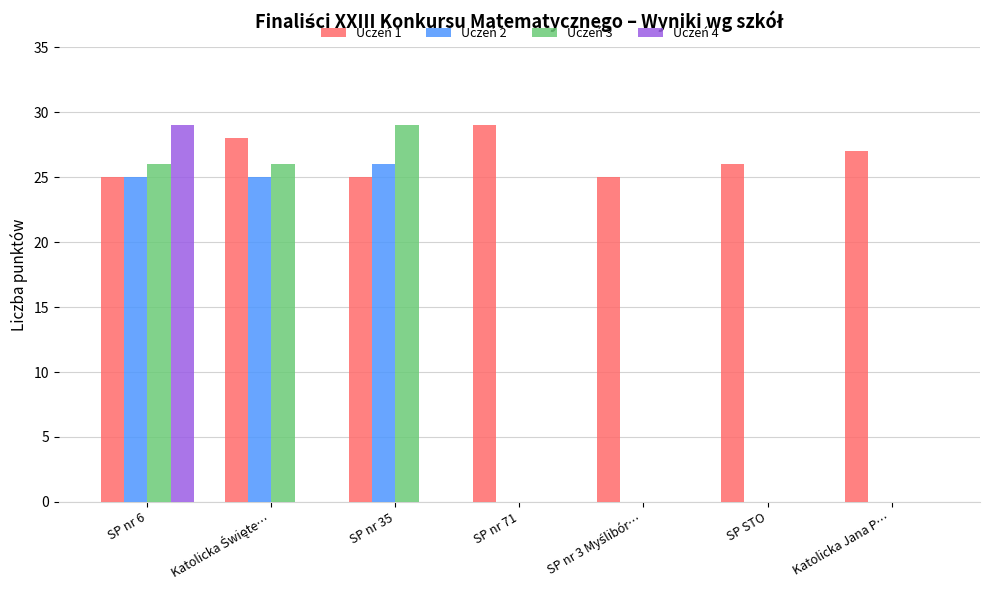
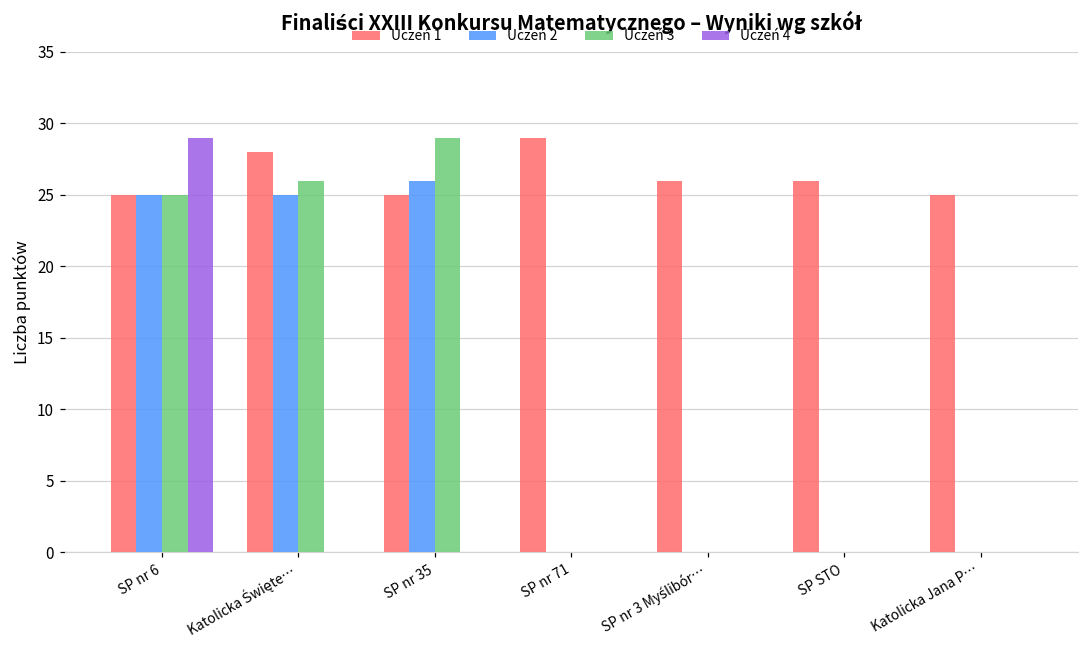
Uczeń 3, SP nr 6: 26 -> 25
Uczeń 1, SP nr 3 Myślibór…: 25 -> 26
Uczeń 1, Katolicka Jana P…: 27 -> 25
